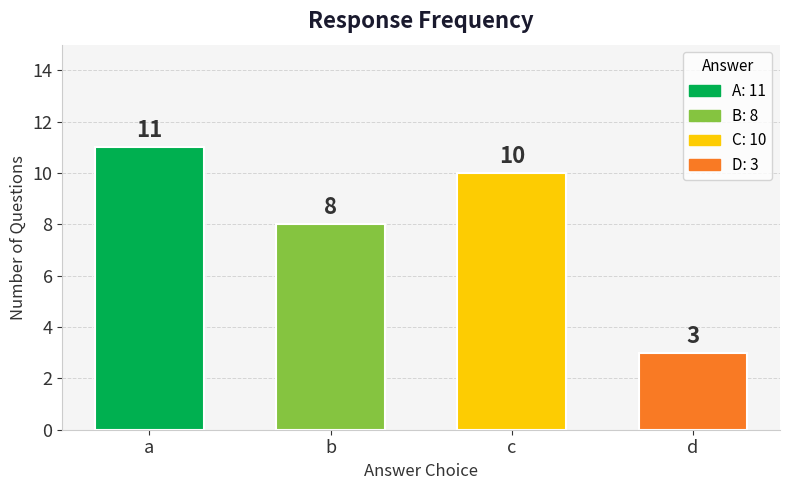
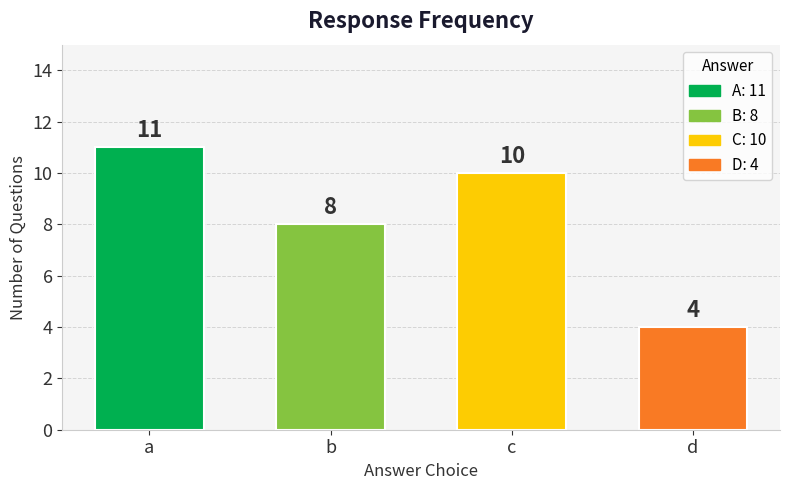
d: 3 -> 4
